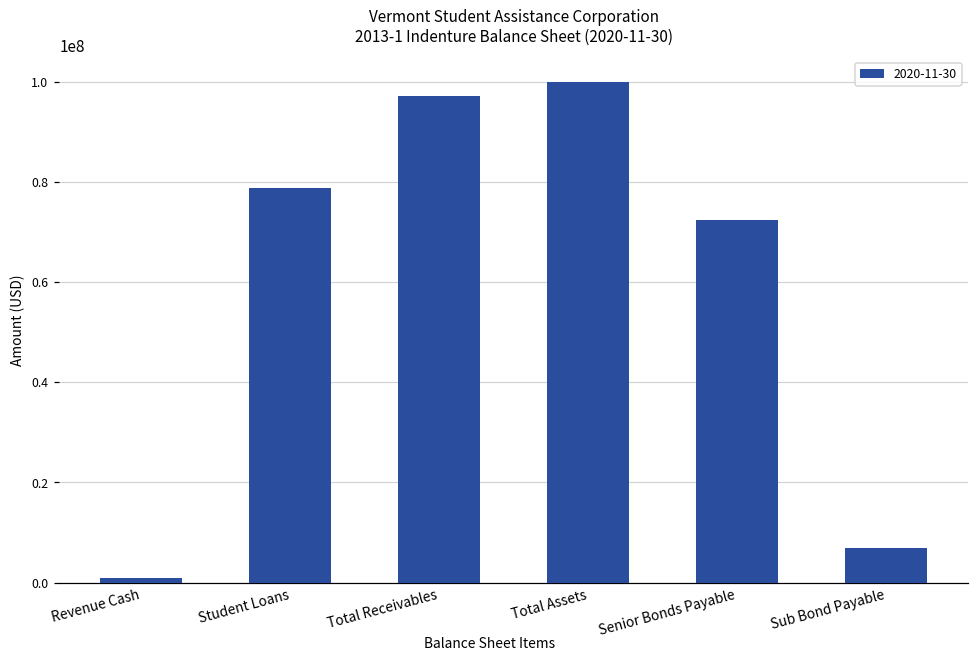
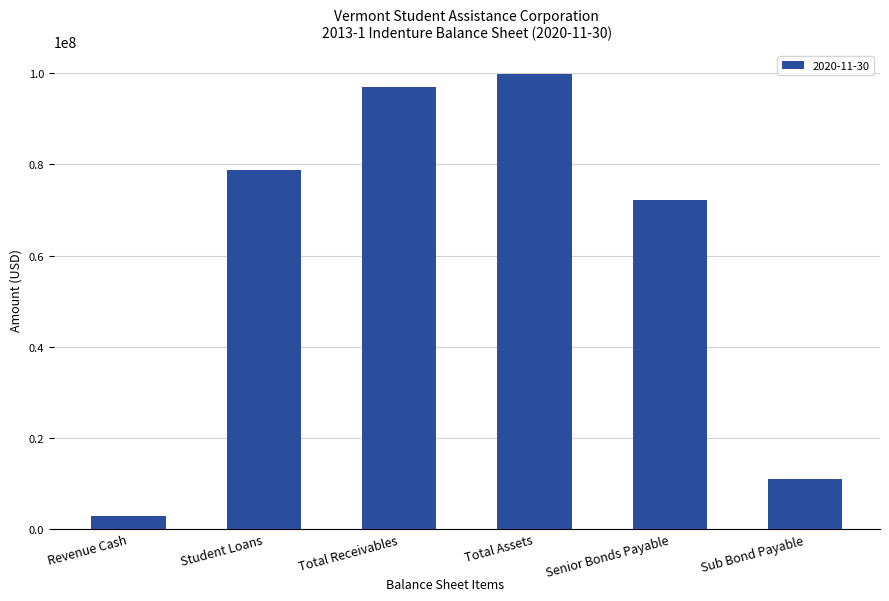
Revenue Cash: 1000000 -> 3000000
Sub Bond Payable: 7000000 -> 11000000
